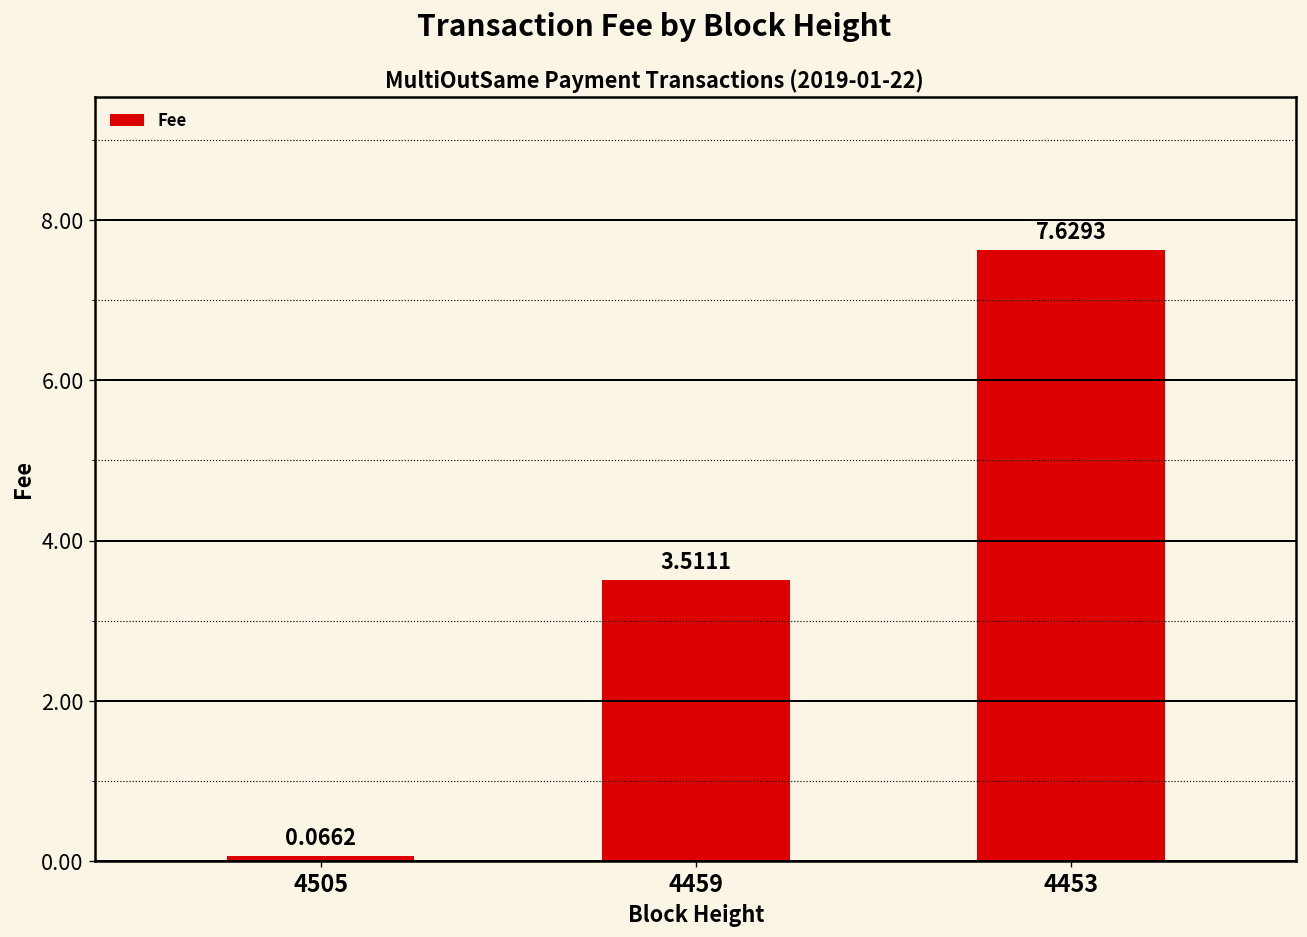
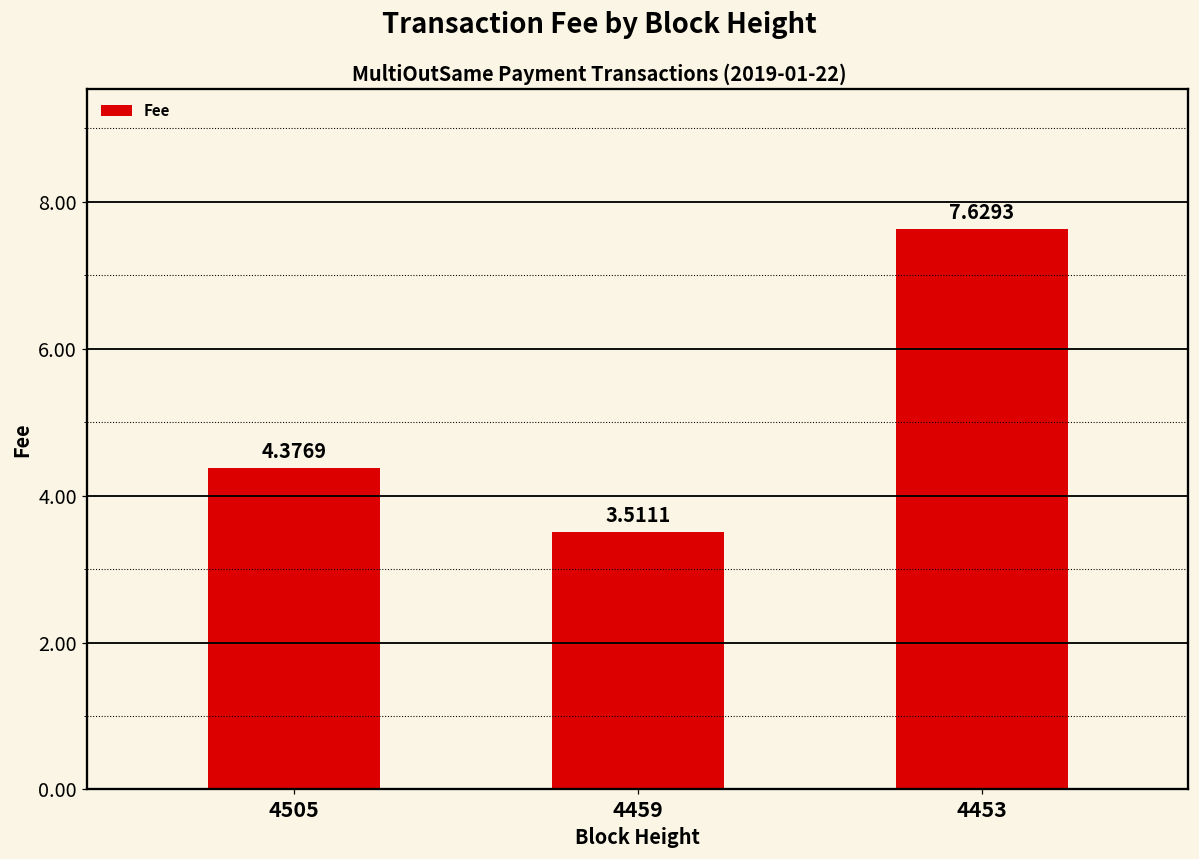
4505: 0.0662 -> 4.3769
